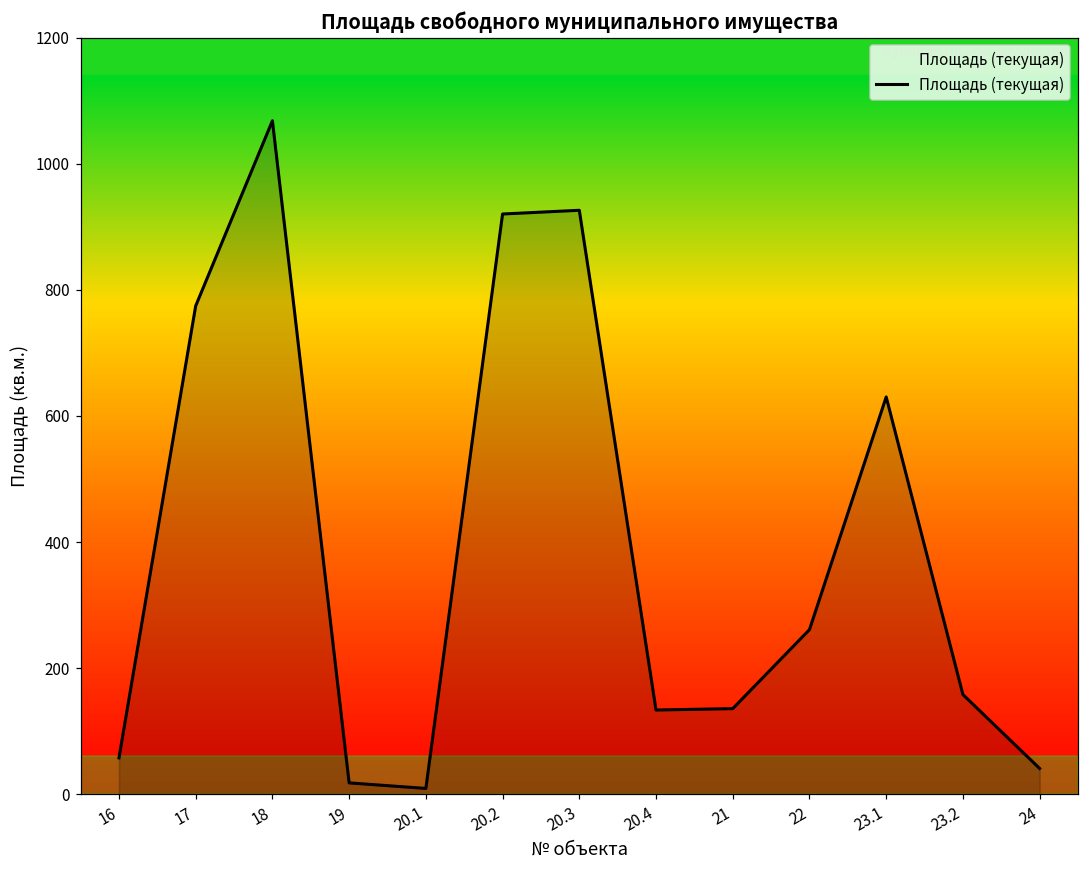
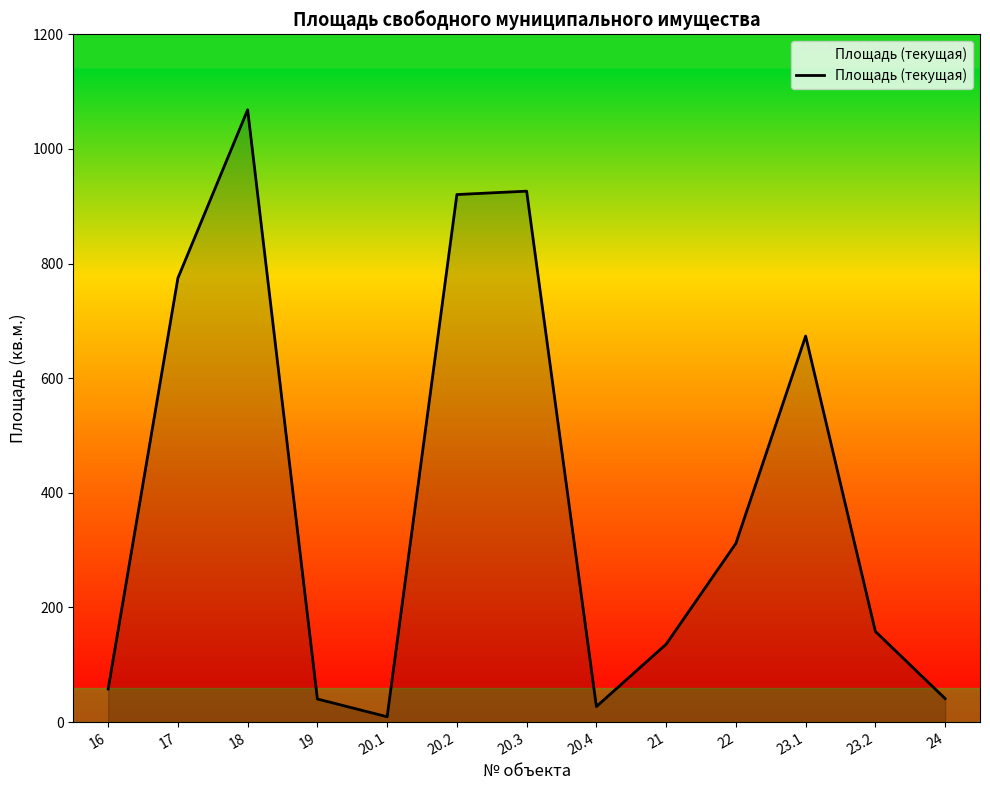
19: 20 -> 40
20.4: 130 -> 30
22: 260 -> 310
23.1: 630 -> 670
